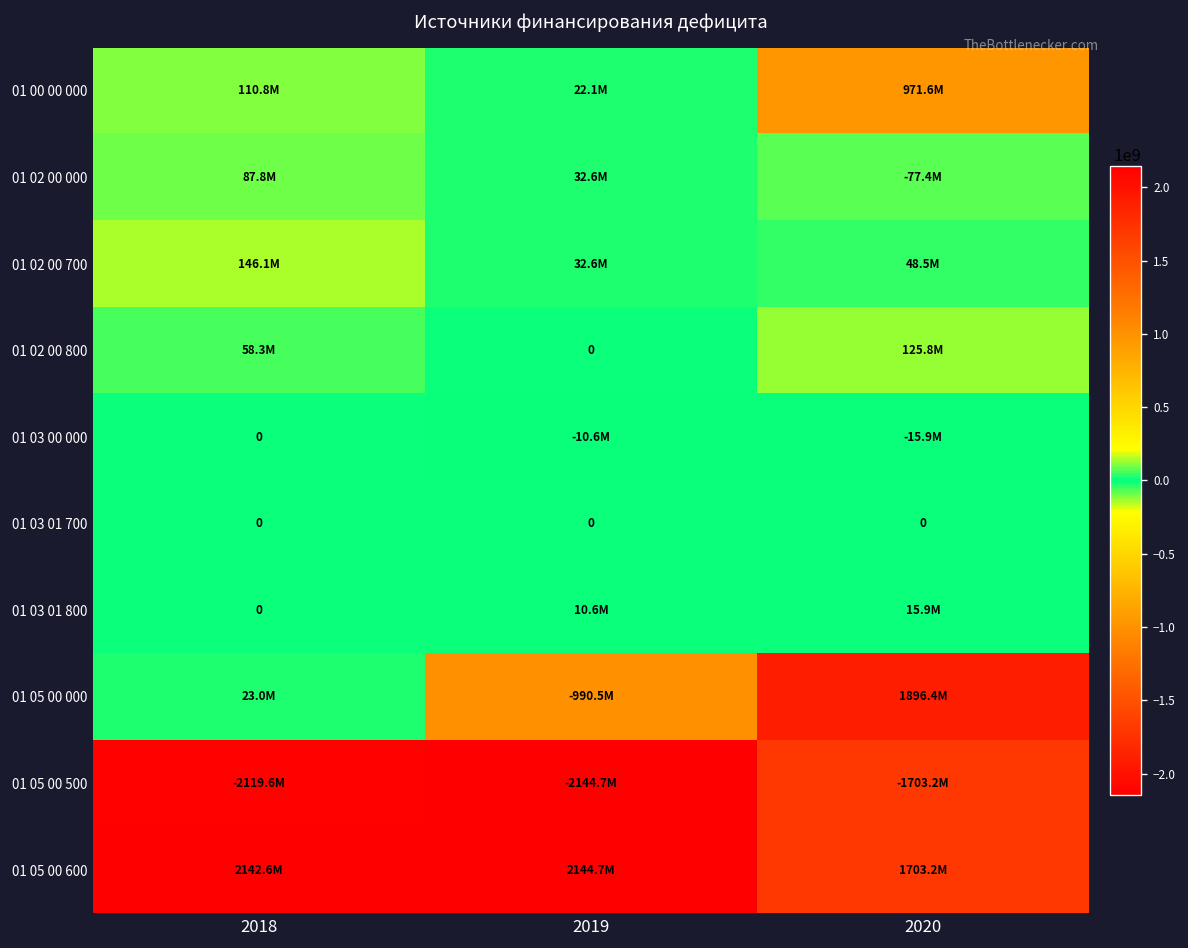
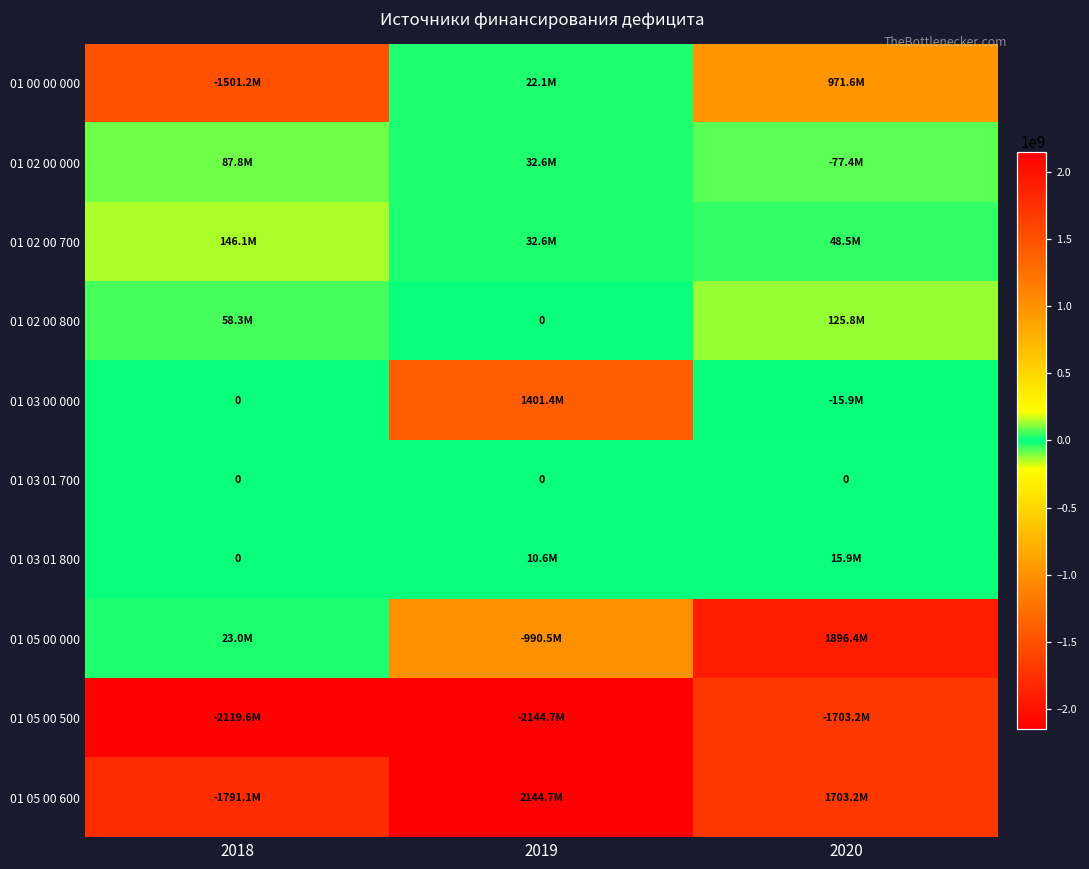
01 00 00 000, 2018: 110.8M -> -1501.2M
01 03 00 000, 2019: -10.6M -> 1401.4M
01 05 00 600, 2018: 2142.6M -> -1791.1M
